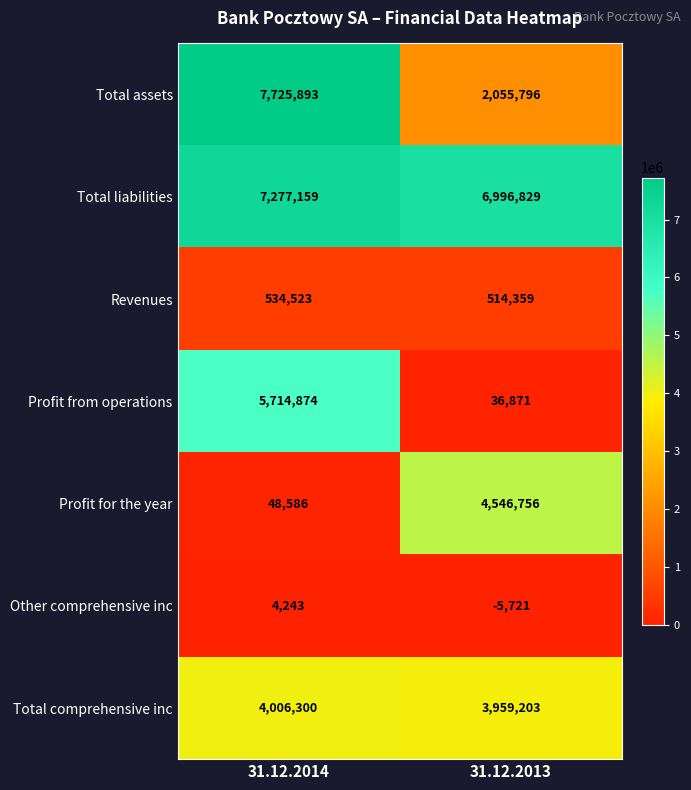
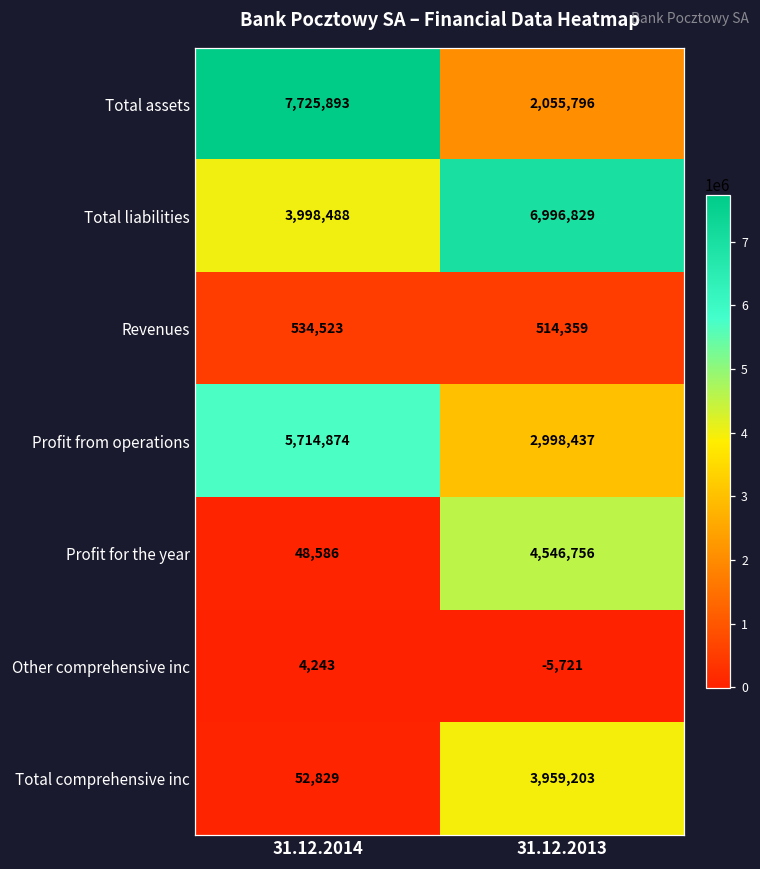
Total liabilities, 31.12.2014: 7,277,159 -> 3,998,488
Profit from operations, 31.12.2013: 36,871 -> 2,998,437
Total comprehensive inc, 31.12.2014: 4,006,300 -> 52,829
